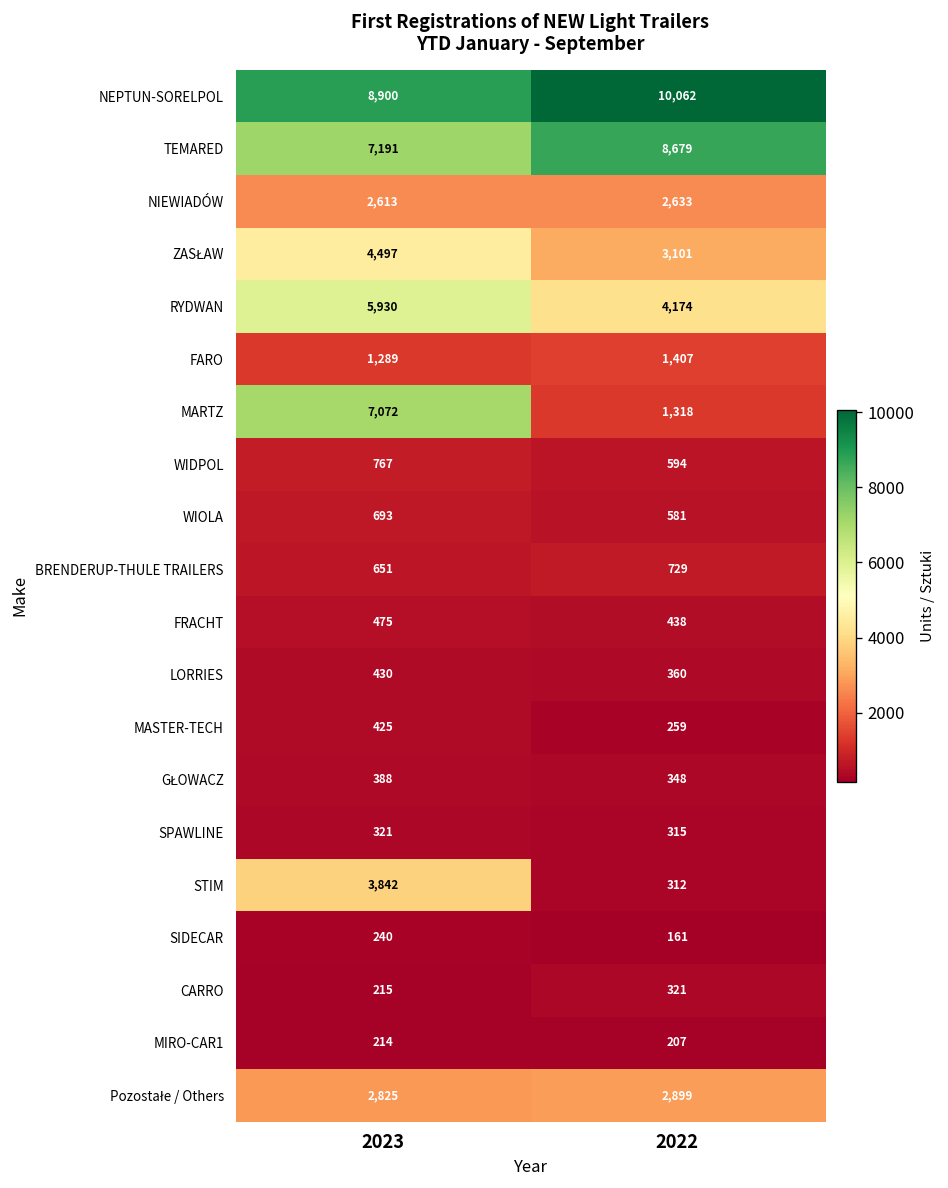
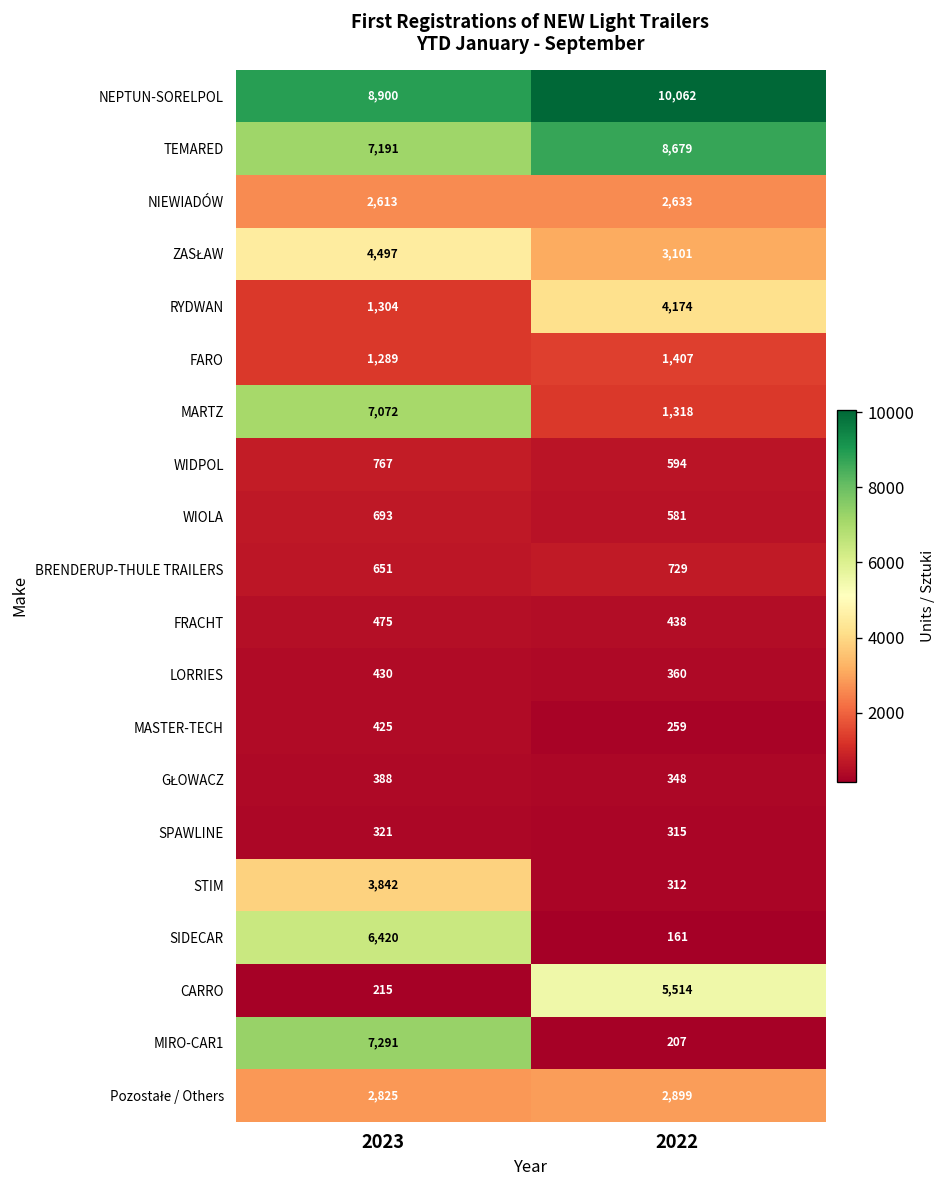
RYDWAN, 2023: 5,930 -> 1,304
SIDECAR, 2023: 240 -> 6,420
CARRO, 2022: 321 -> 5,514
MIRO-CAR1, 2023: 214 -> 7,291
